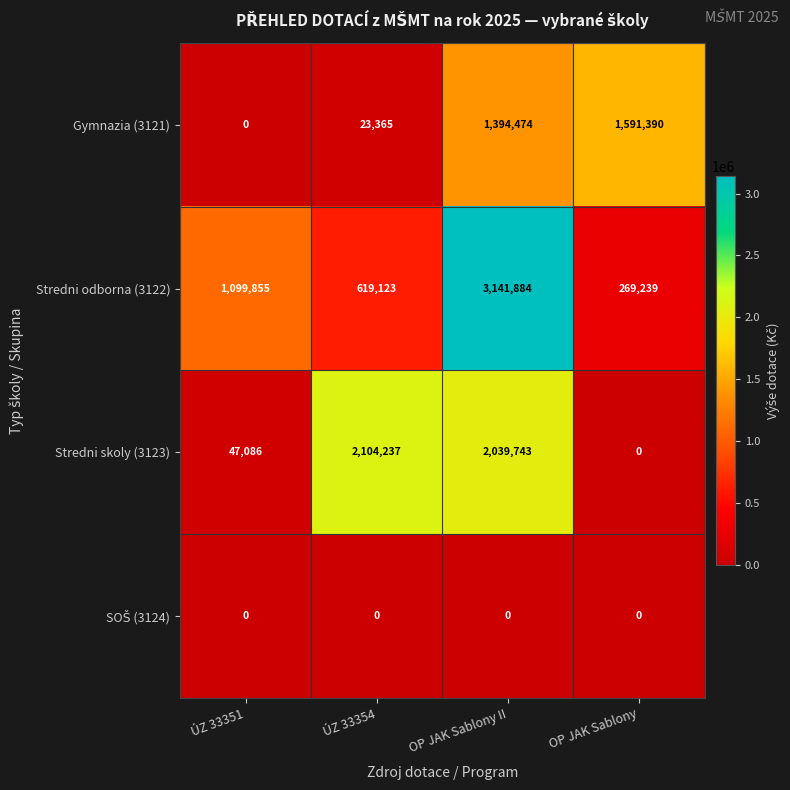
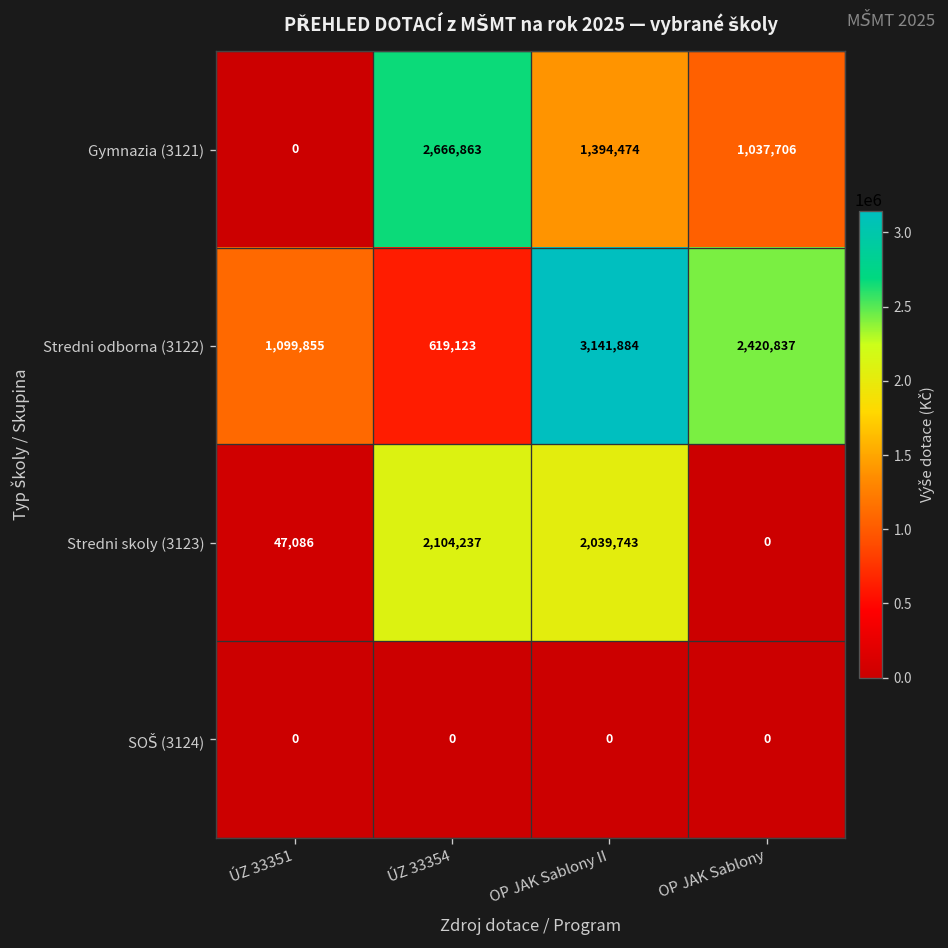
Gymnazia (3121), ÚZ 33354: 23,365 -> 2,666,863
Gymnazia (3121), OP JAK Sablony: 1,591,390 -> 1,037,706
Stredni odborna (3122), OP JAK Sablony: 269,239 -> 2,420,837
